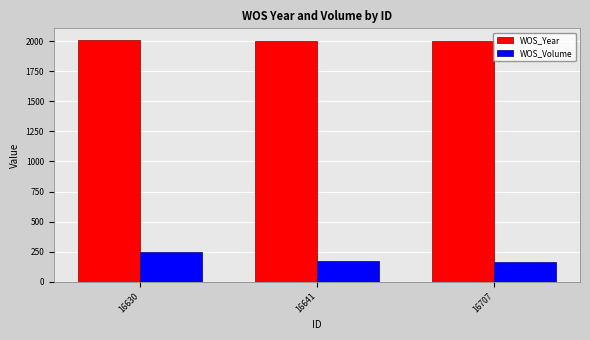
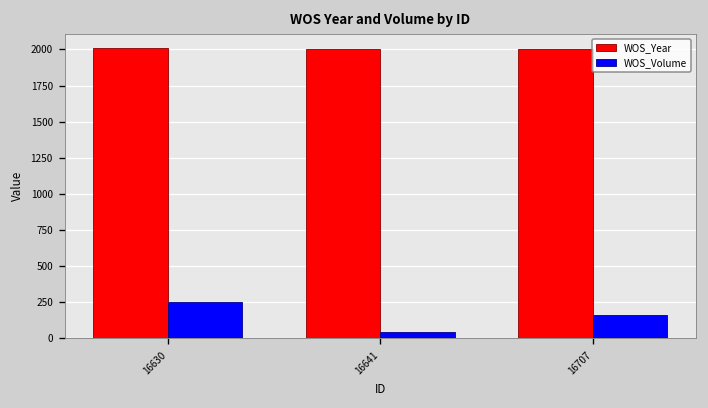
WOS_Volume, 16641: 180 -> 40
